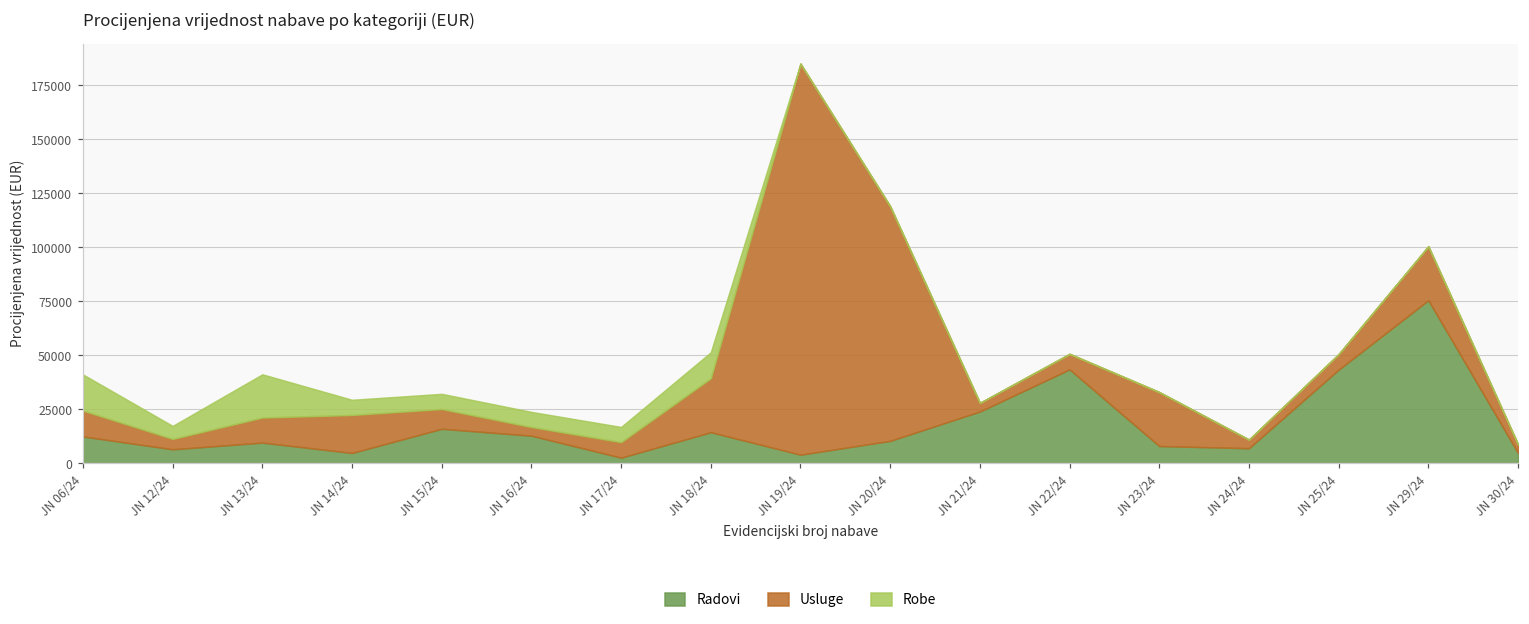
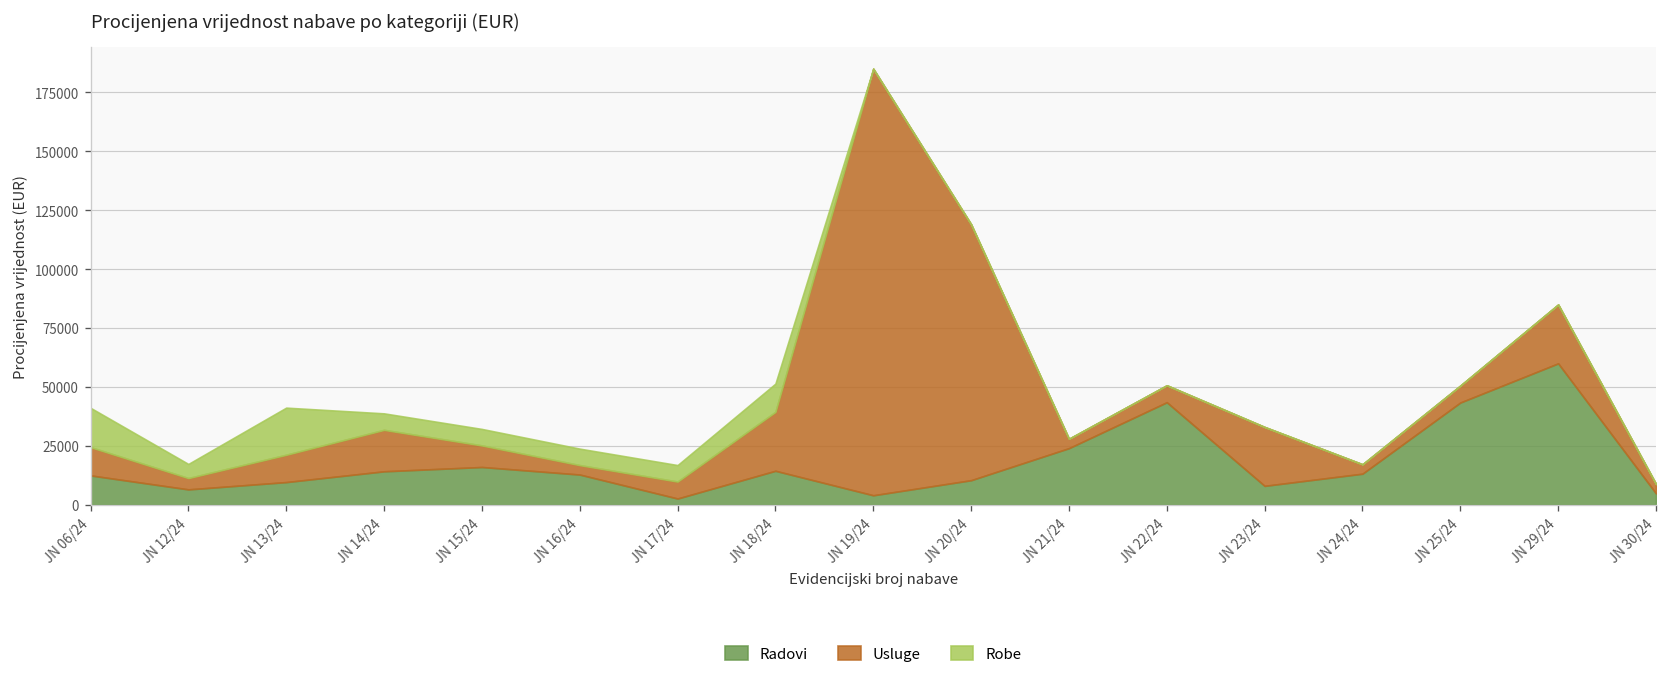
Radovi, JN 14/24: 5000 -> 14000
Radovi, JN 24/24: 7000 -> 13000
Radovi, JN 29/24: 76000 -> 60000
